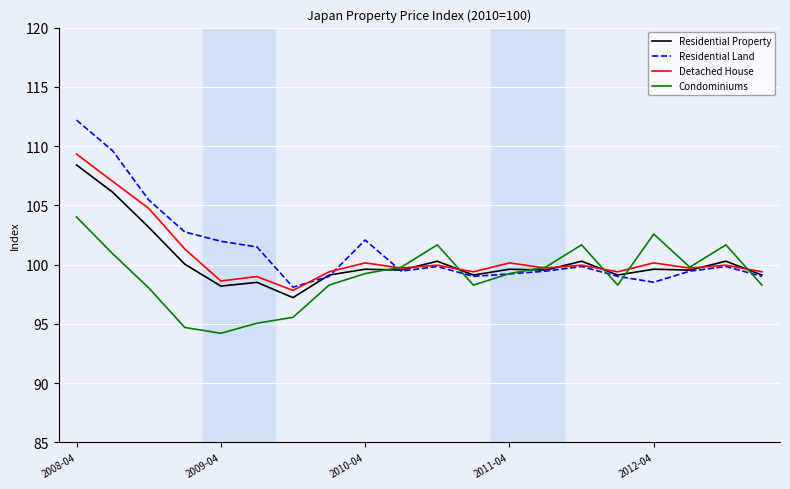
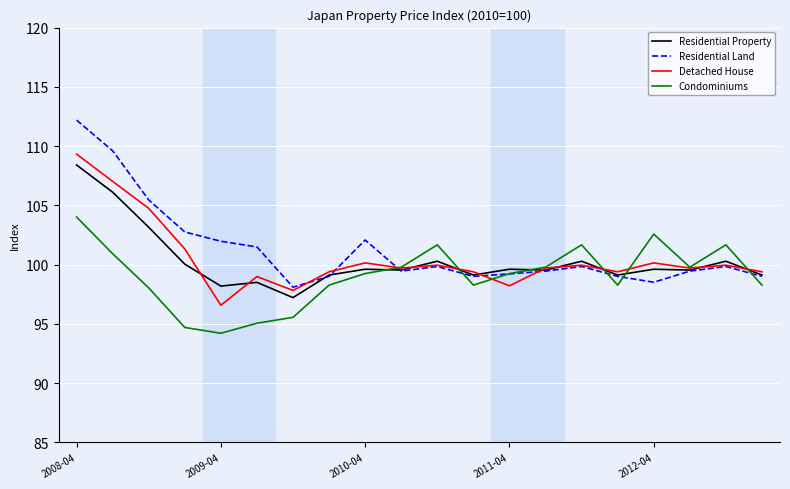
Detached House, 2009-04: 98.6 -> 96.6
Detached House, 2011-04: 100.2 -> 98.2
